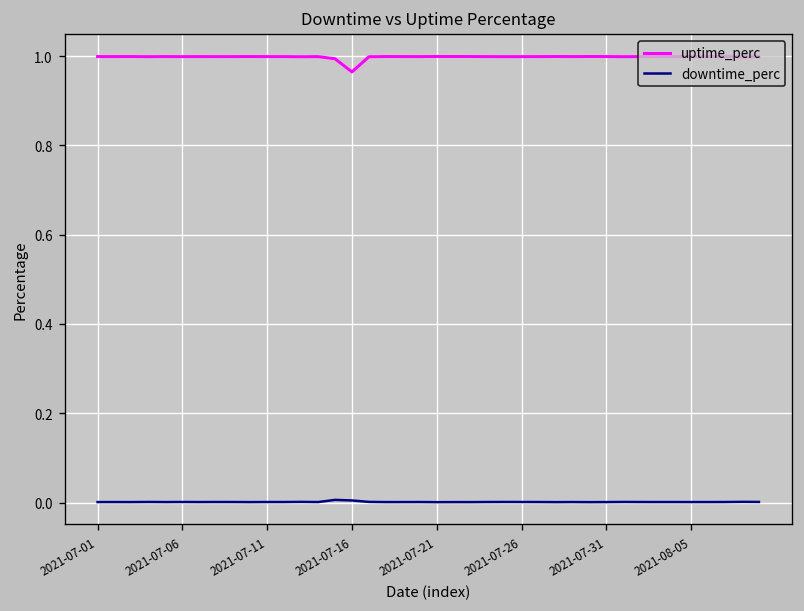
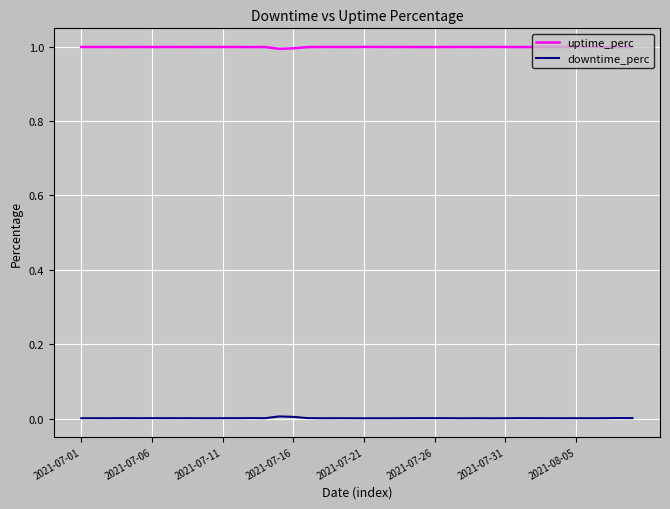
uptime_perc, 2021-07-16: 0.96 -> 1.00
